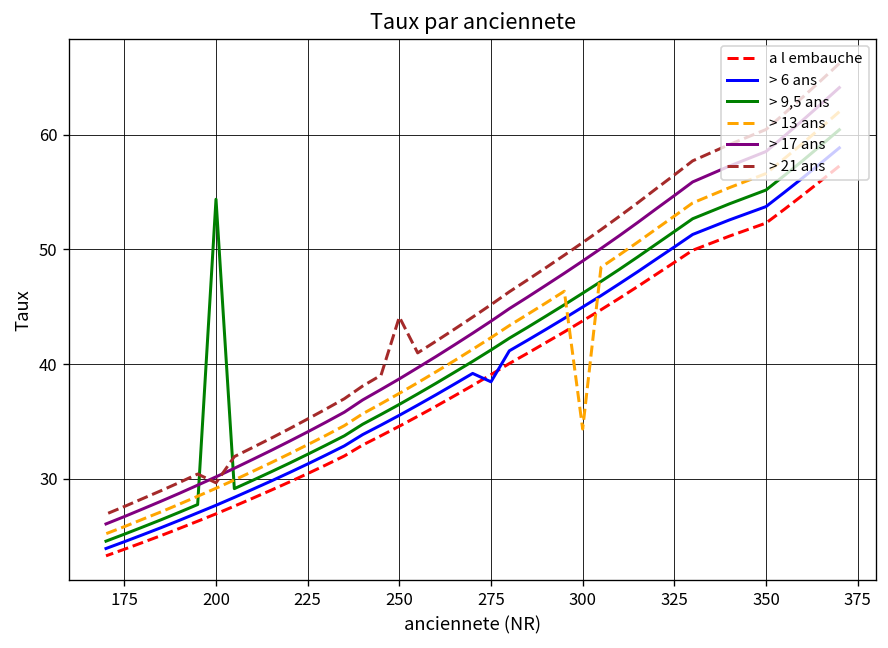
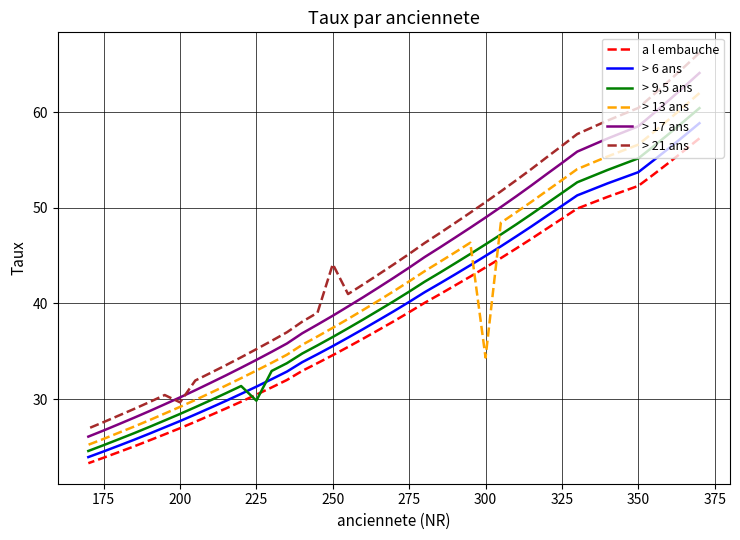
> 9,5 ans, 200: 54 -> 28
> 9,5 ans, 225: 32 -> 30
> 6 ans, 275: 38 -> 40
